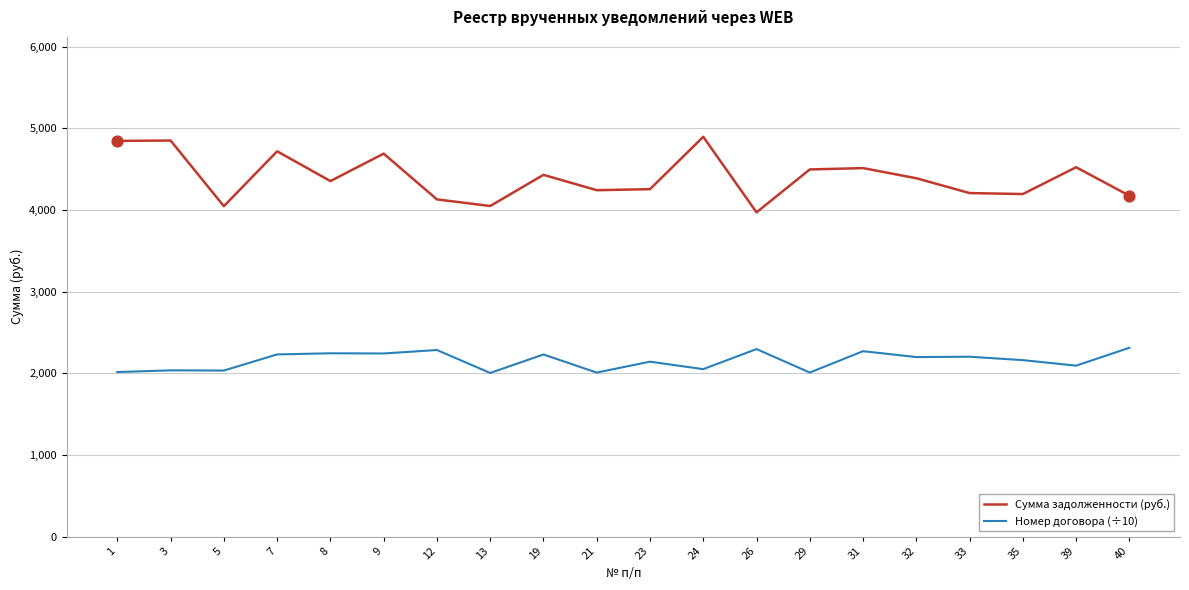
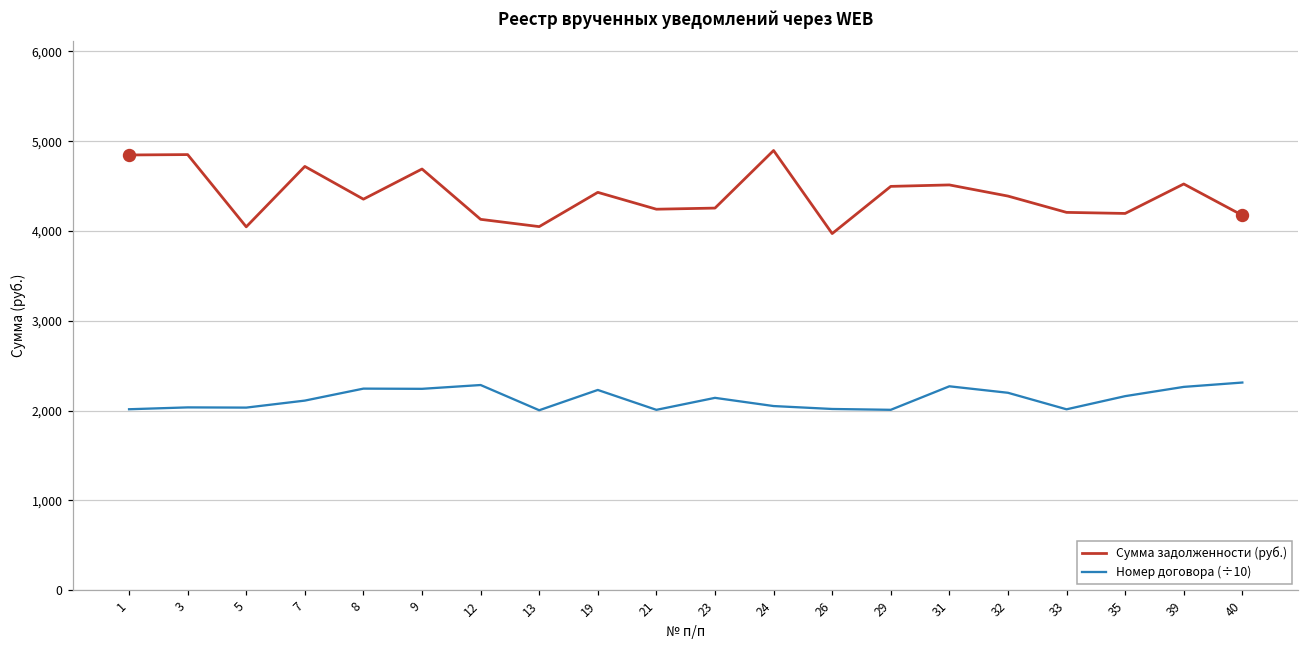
Номер договора (÷10), 7: 2,200 -> 2,100
Номер договора (÷10), 26: 2,300 -> 2,000
Номер договора (÷10), 33: 2,200 -> 2,000
Номер договора (÷10), 39: 2,100 -> 2,300
